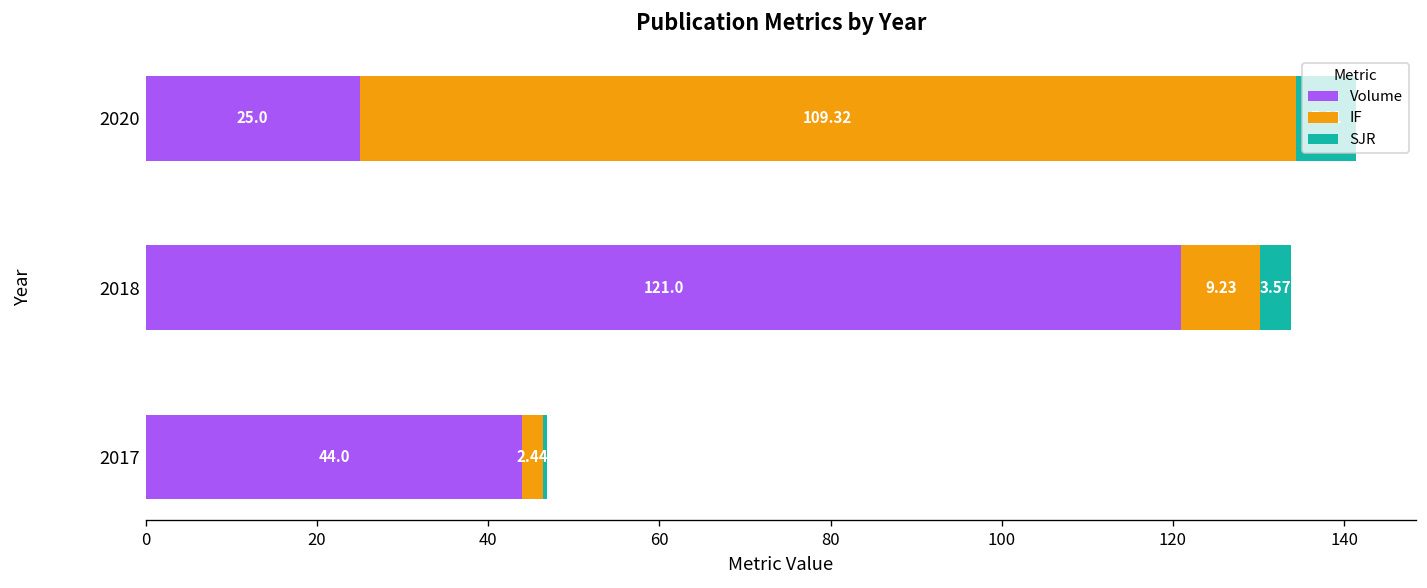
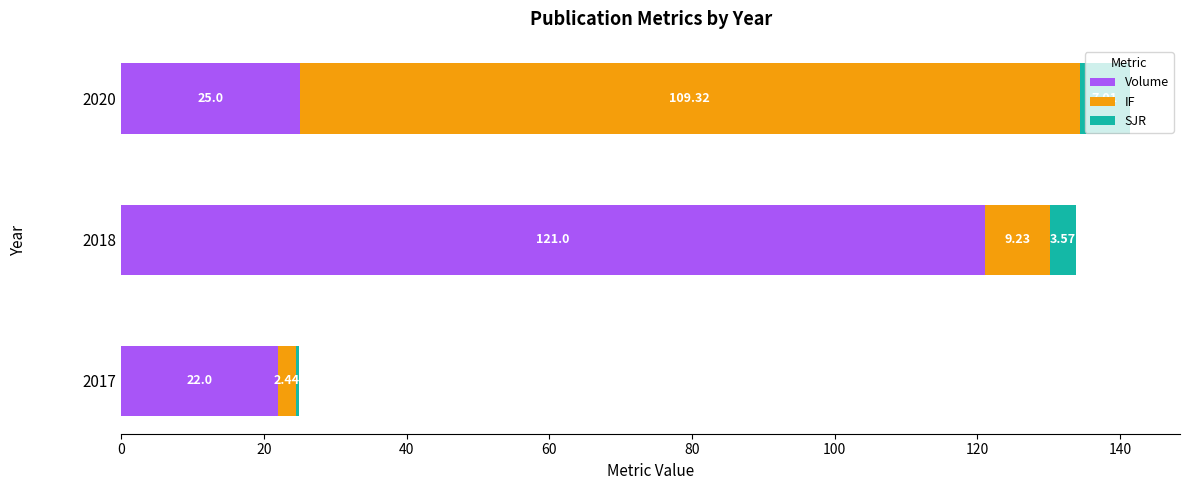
Volume, 2017: 44.0 -> 22.0
